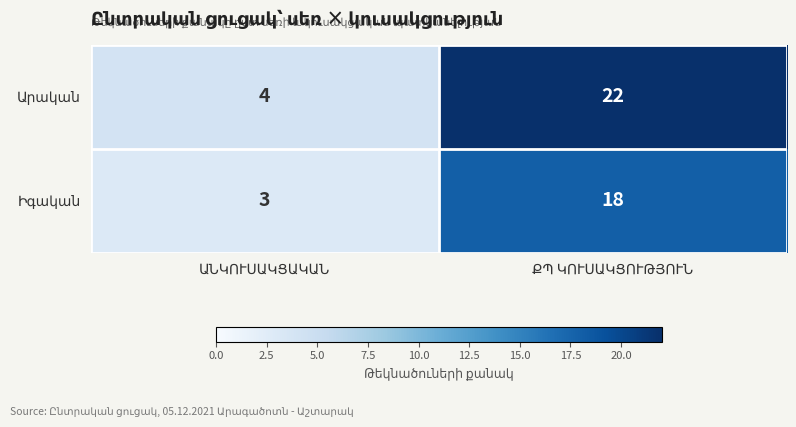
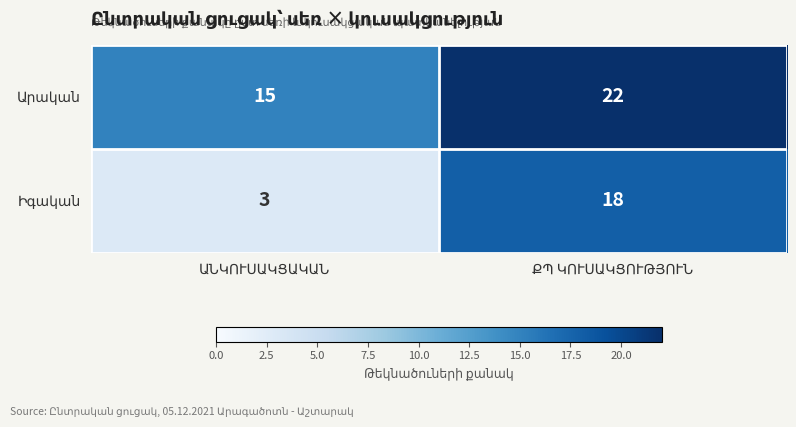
Արական, ԱՆԿՈՒՍԱԿՑԱԿԱՆ: 4 -> 15
